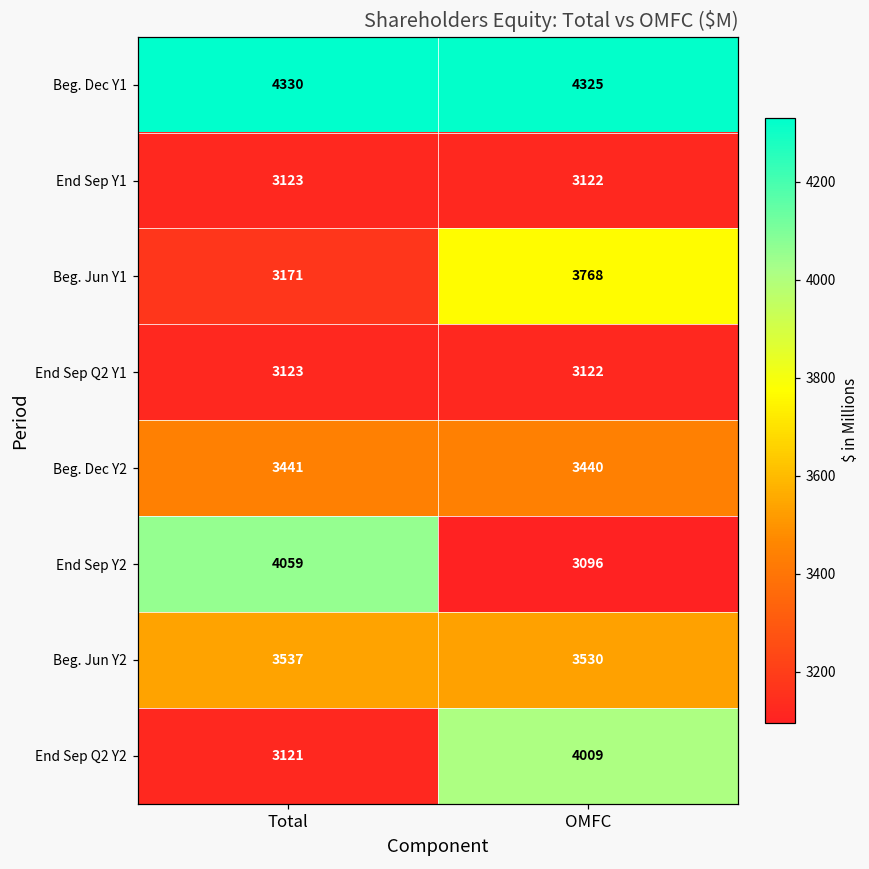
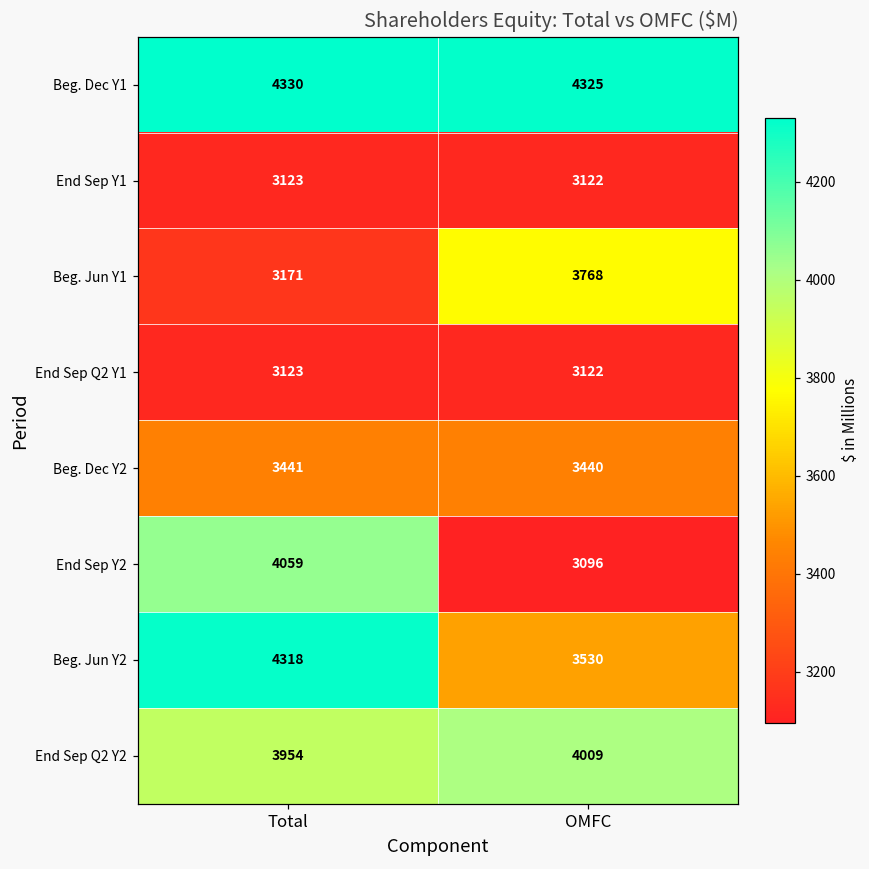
Beg. Jun Y2, Total: 3537 -> 4318
End Sep Q2 Y2, Total: 3121 -> 3954
